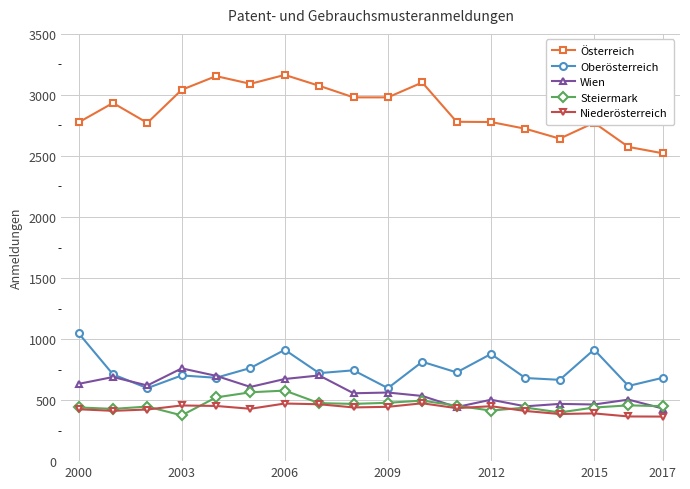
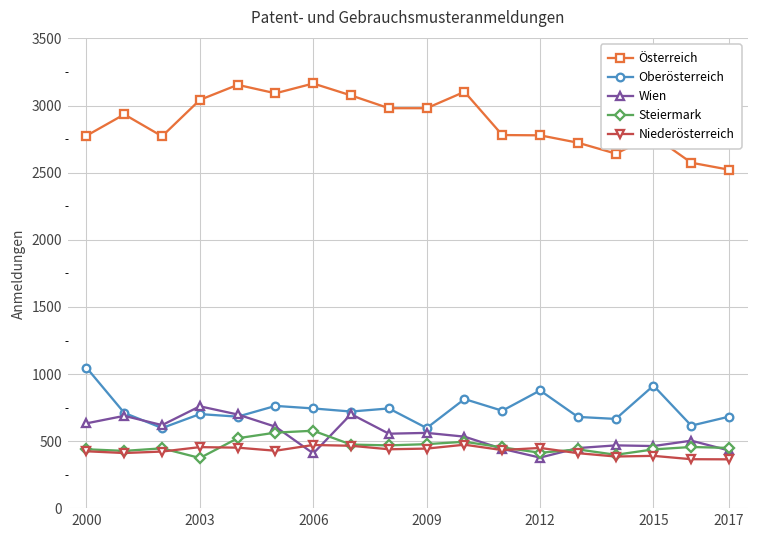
Oberösterreich, 2006: 910 -> 740
Wien, 2006: 670 -> 410
Wien, 2012: 500 -> 380
